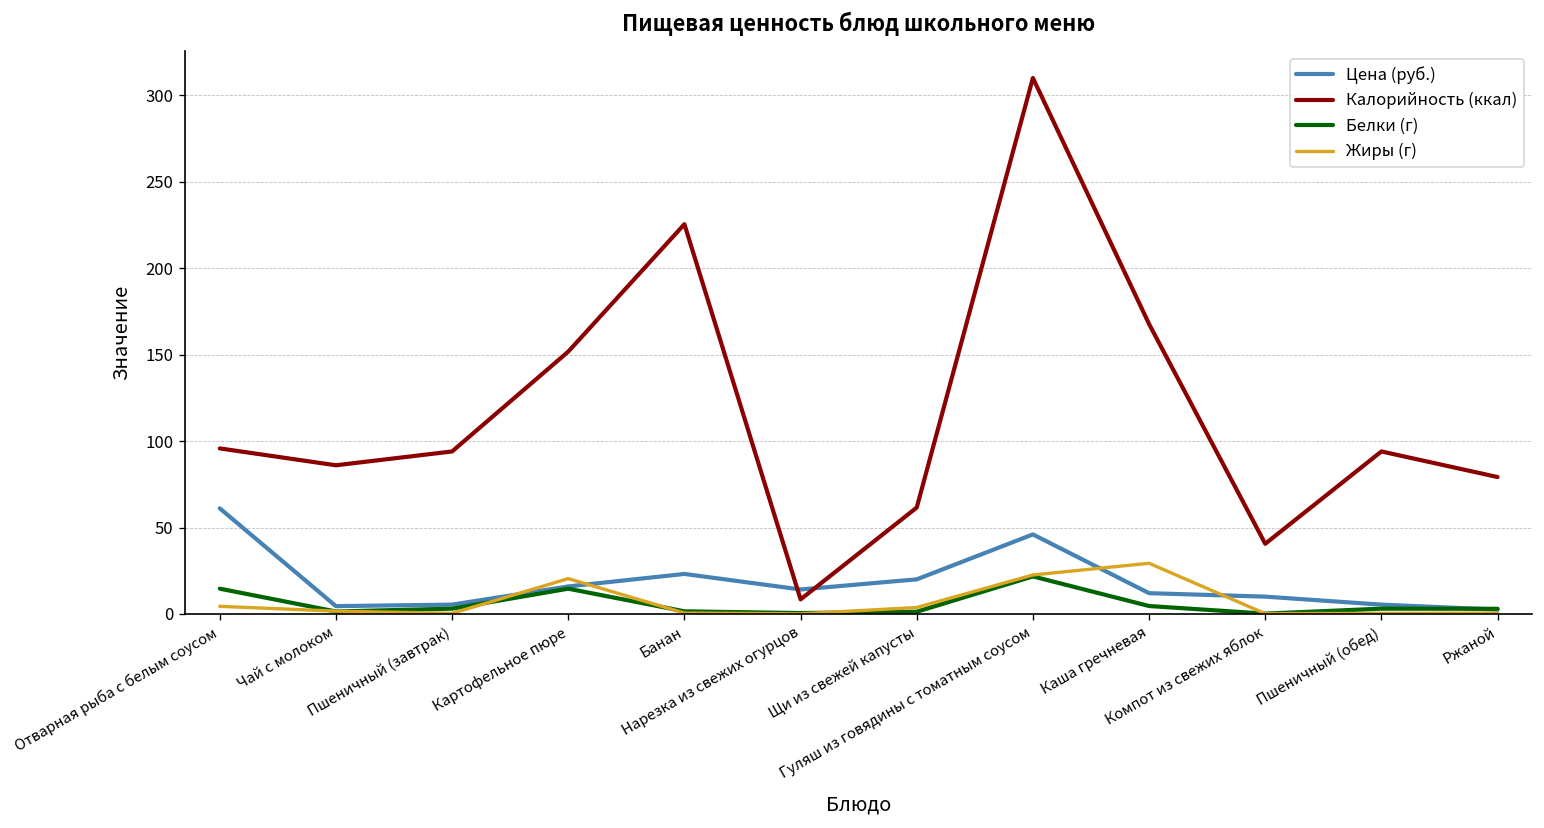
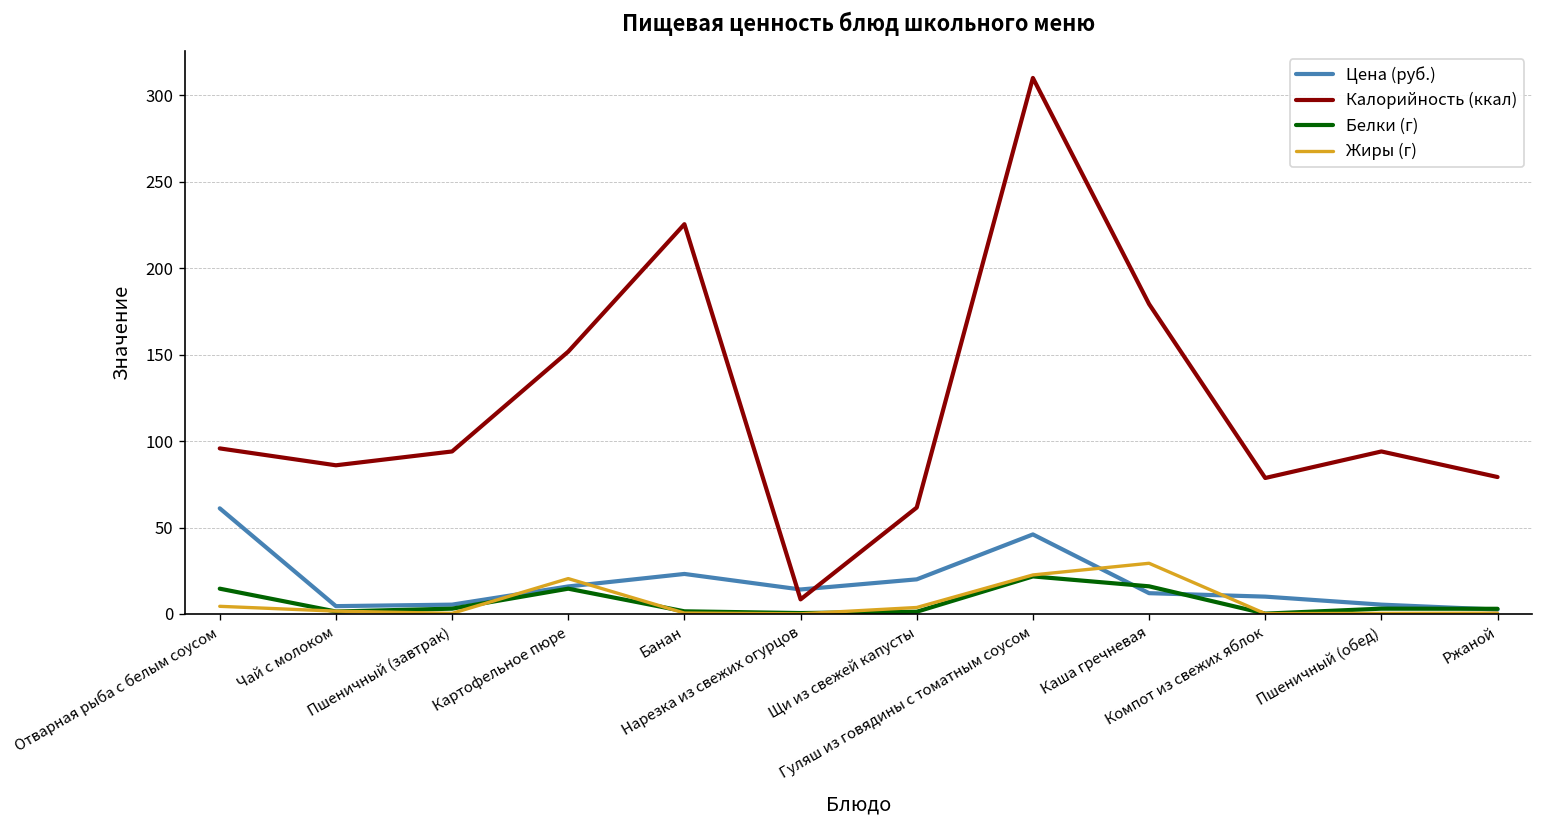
Калорийность (ккал), Каша гречневая: 168 -> 179
Белки (г), Каша гречневая: 5 -> 16
Калорийность (ккал), Компот из свежих яблок: 41 -> 79
